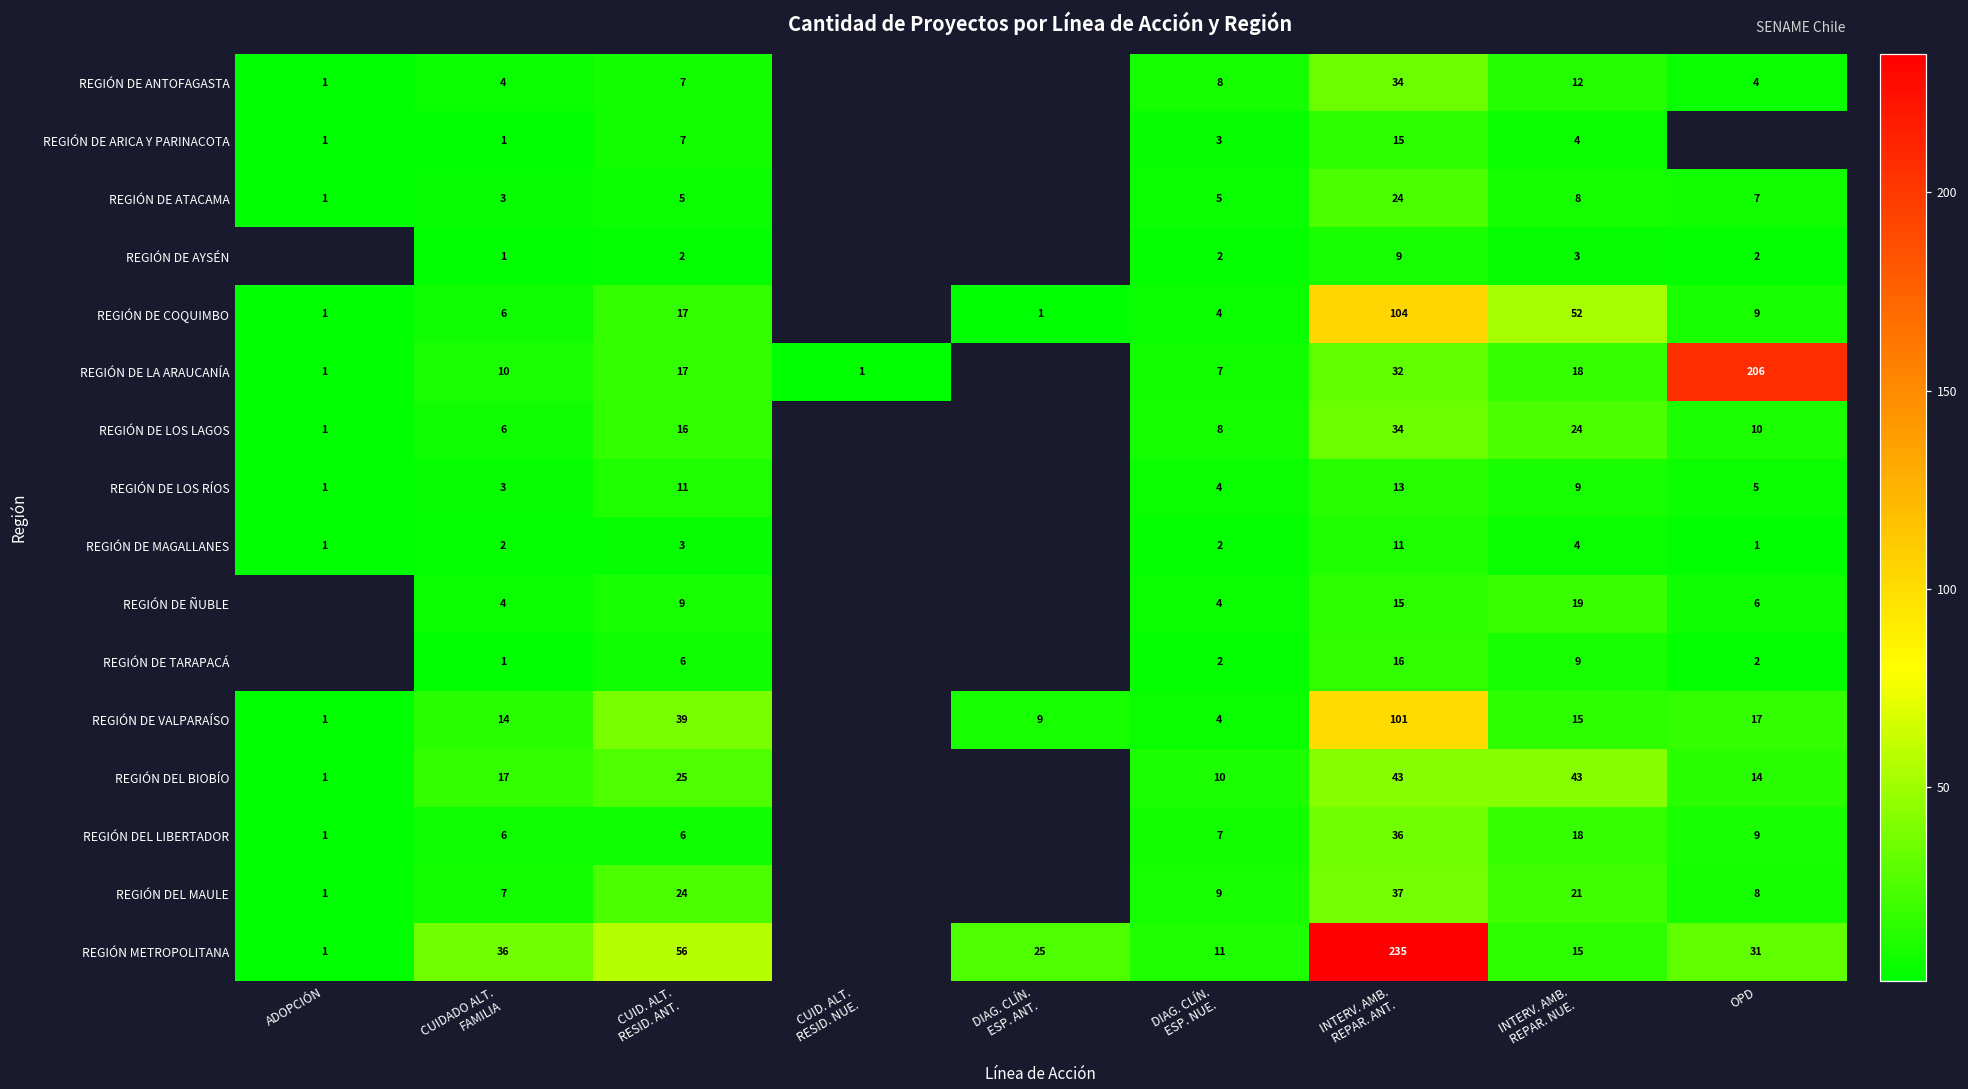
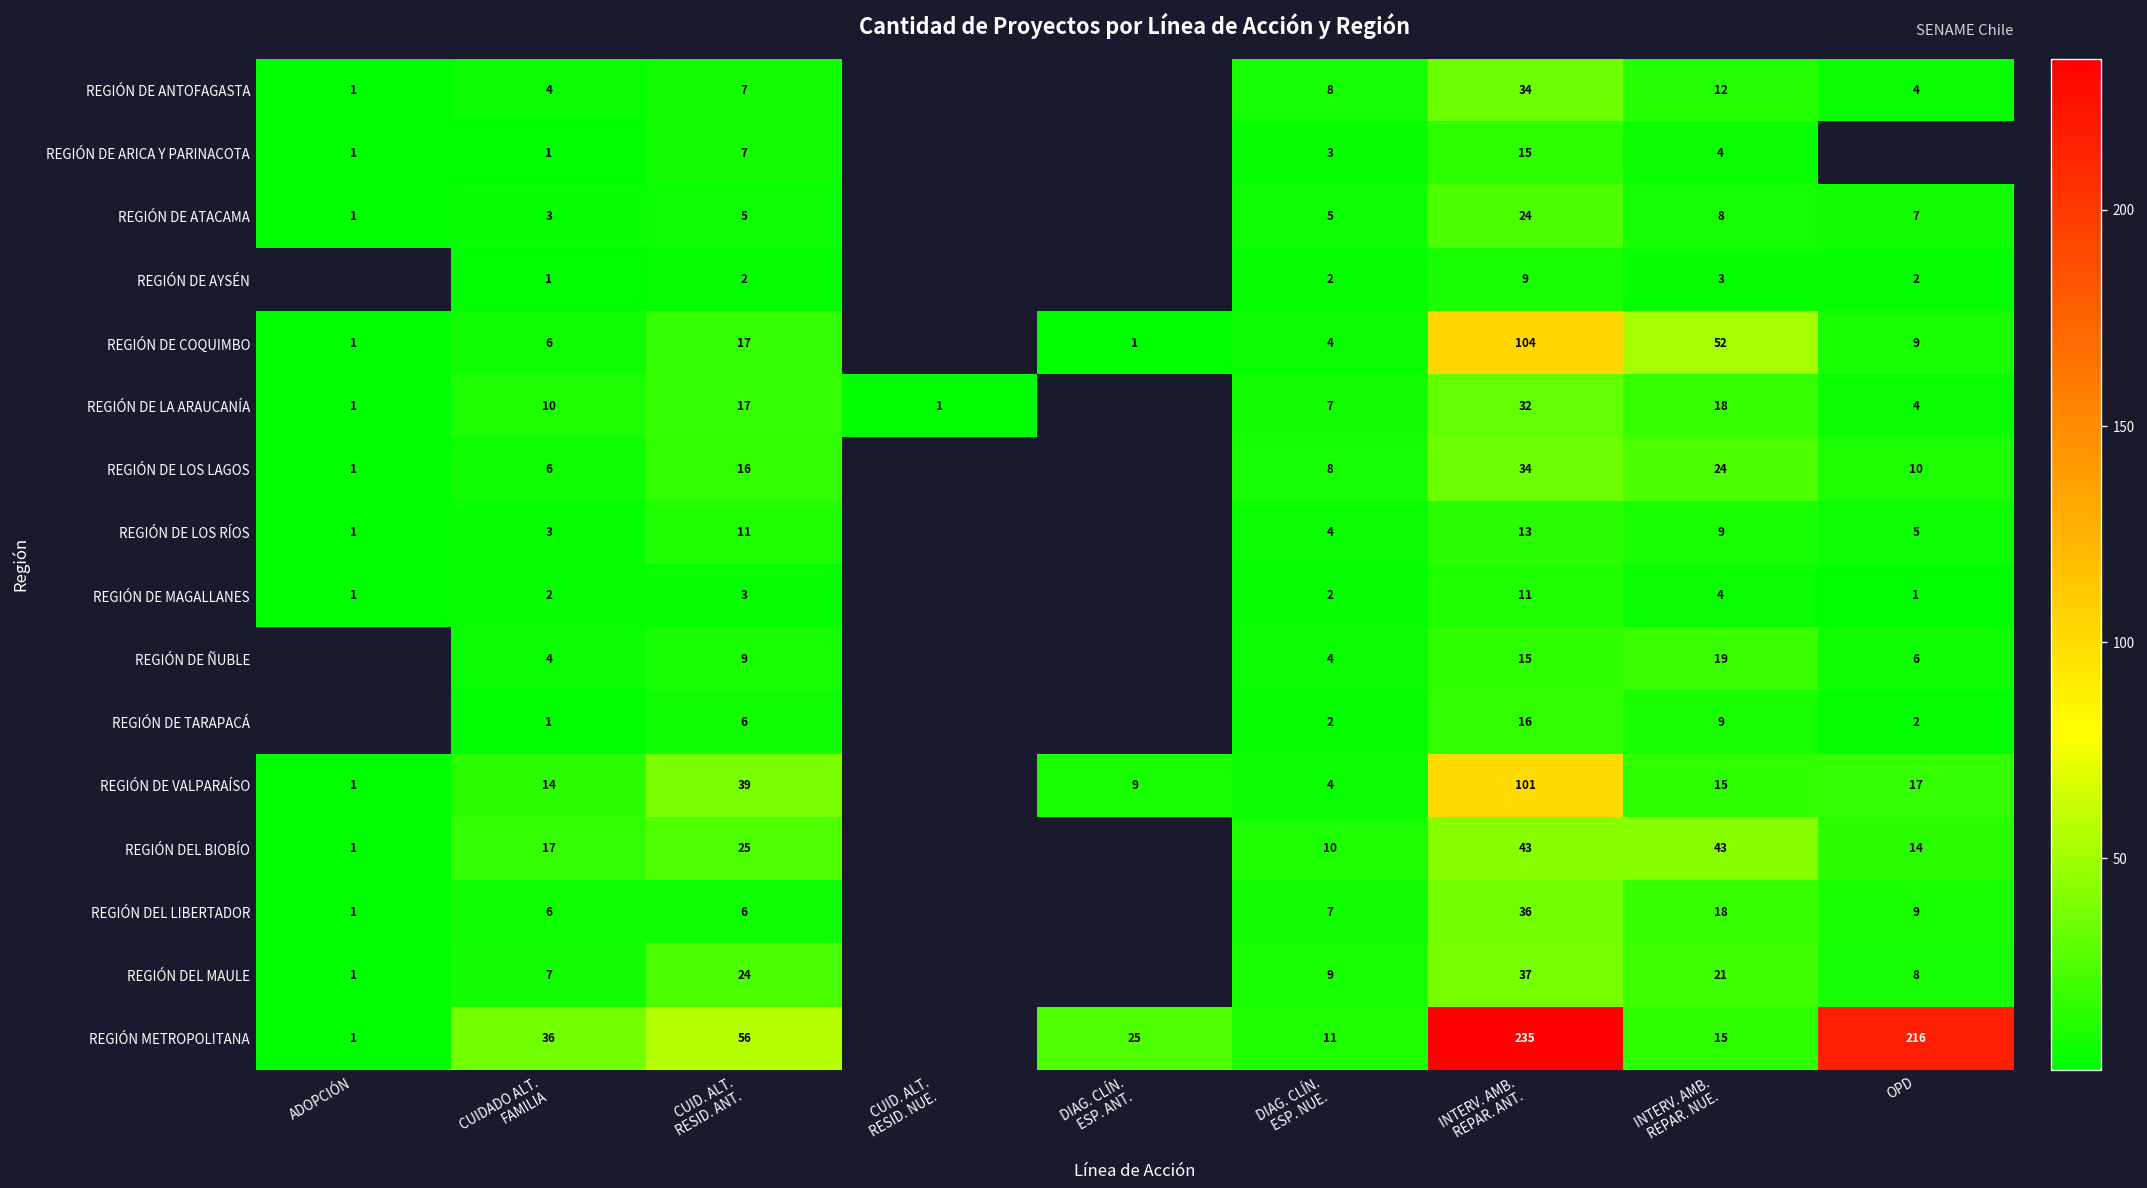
REGIÓN DE LA ARAUCANÍA, OPD: 206 -> 4
REGIÓN METROPOLITANA, OPD: 31 -> 216
